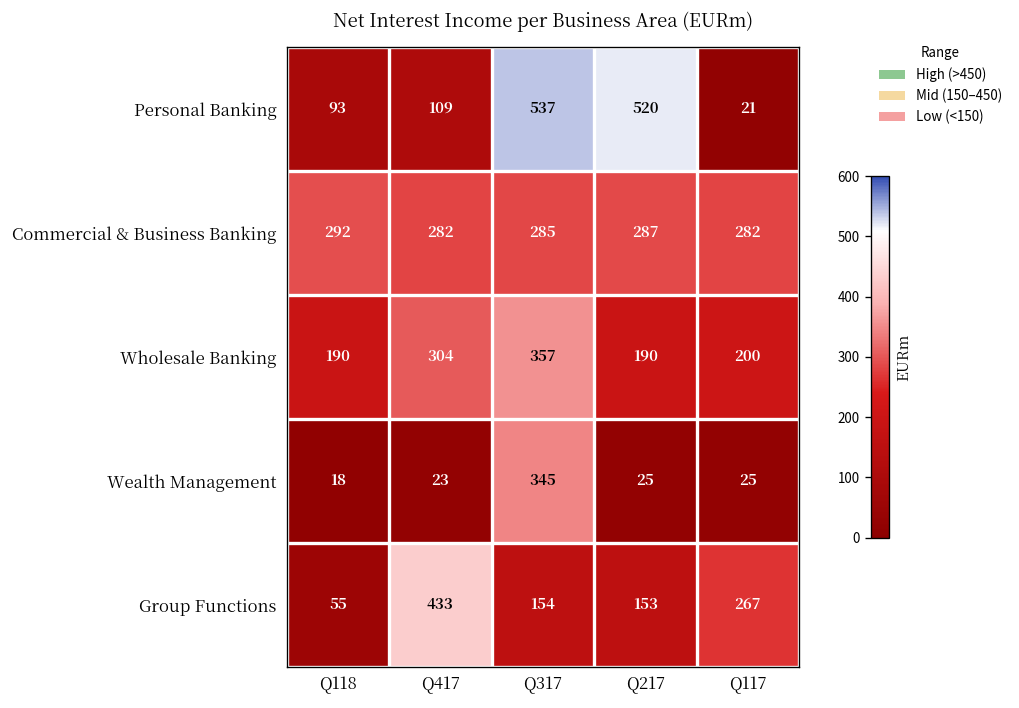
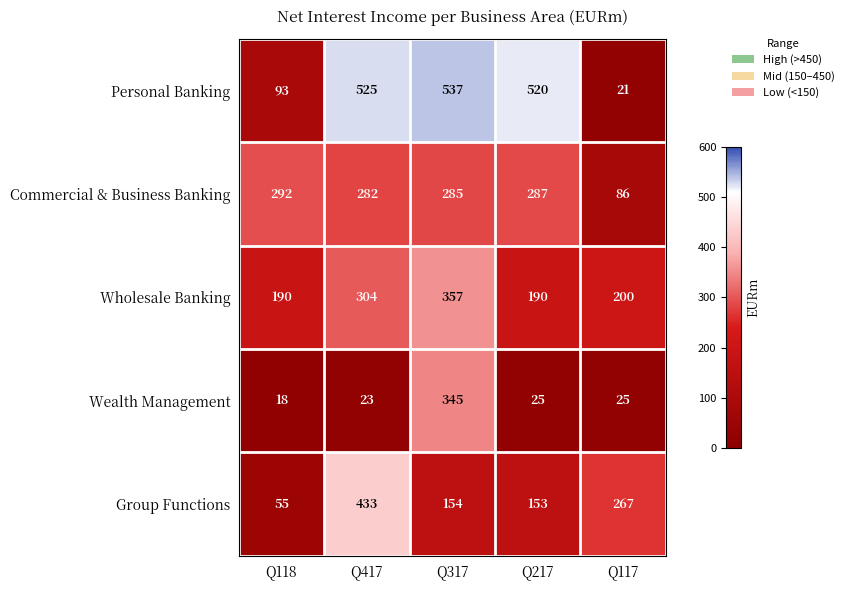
Personal Banking, Q417: 109 -> 525
Commercial & Business Banking, Q117: 282 -> 86
